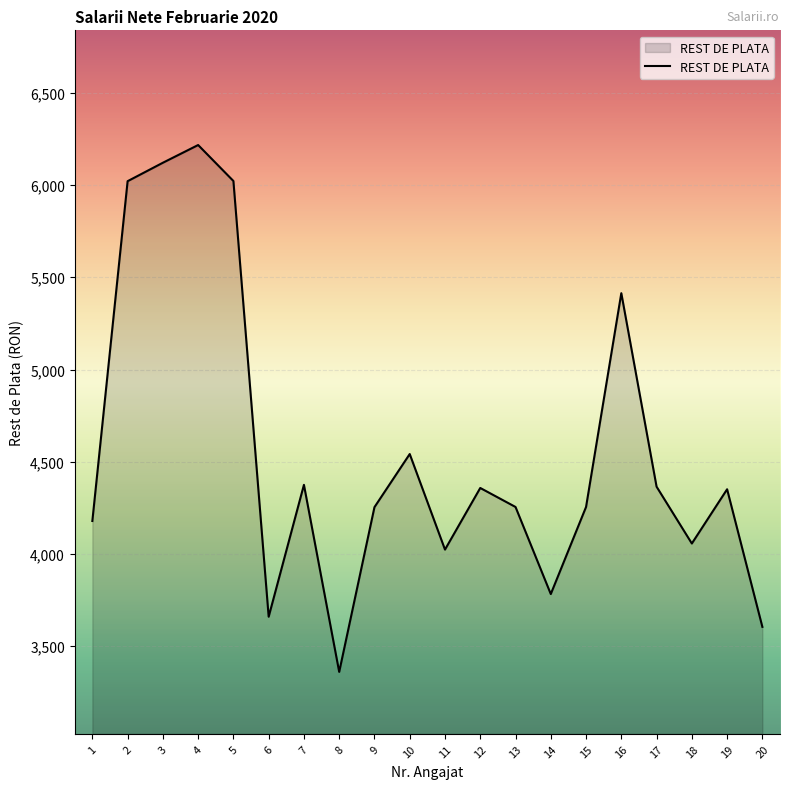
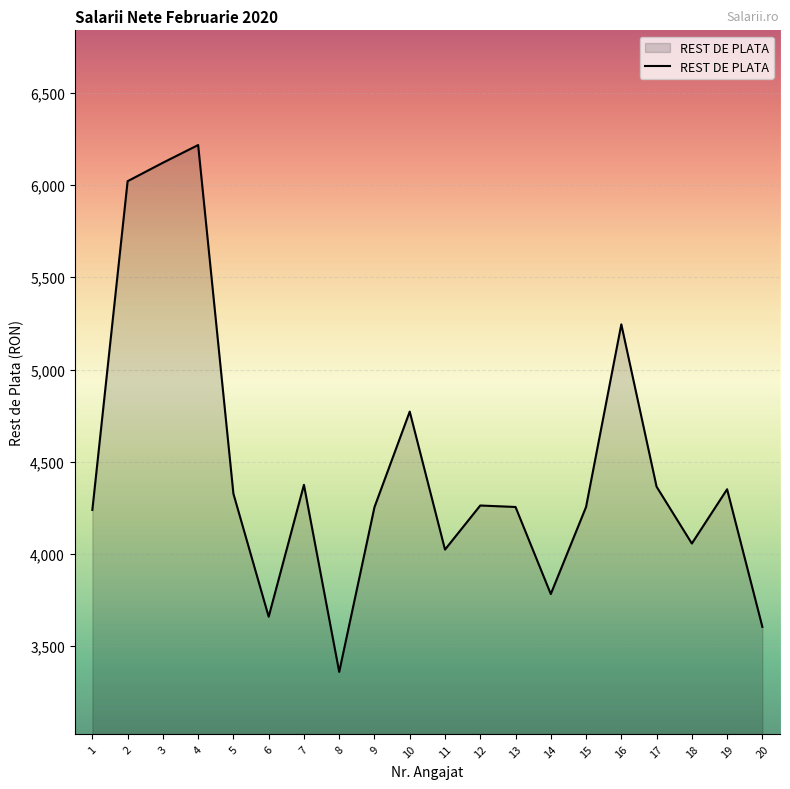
1: 4,180 -> 4,240
5: 6,020 -> 4,330
10: 4,540 -> 4,770
12: 4,360 -> 4,260
16: 5,410 -> 5,250
